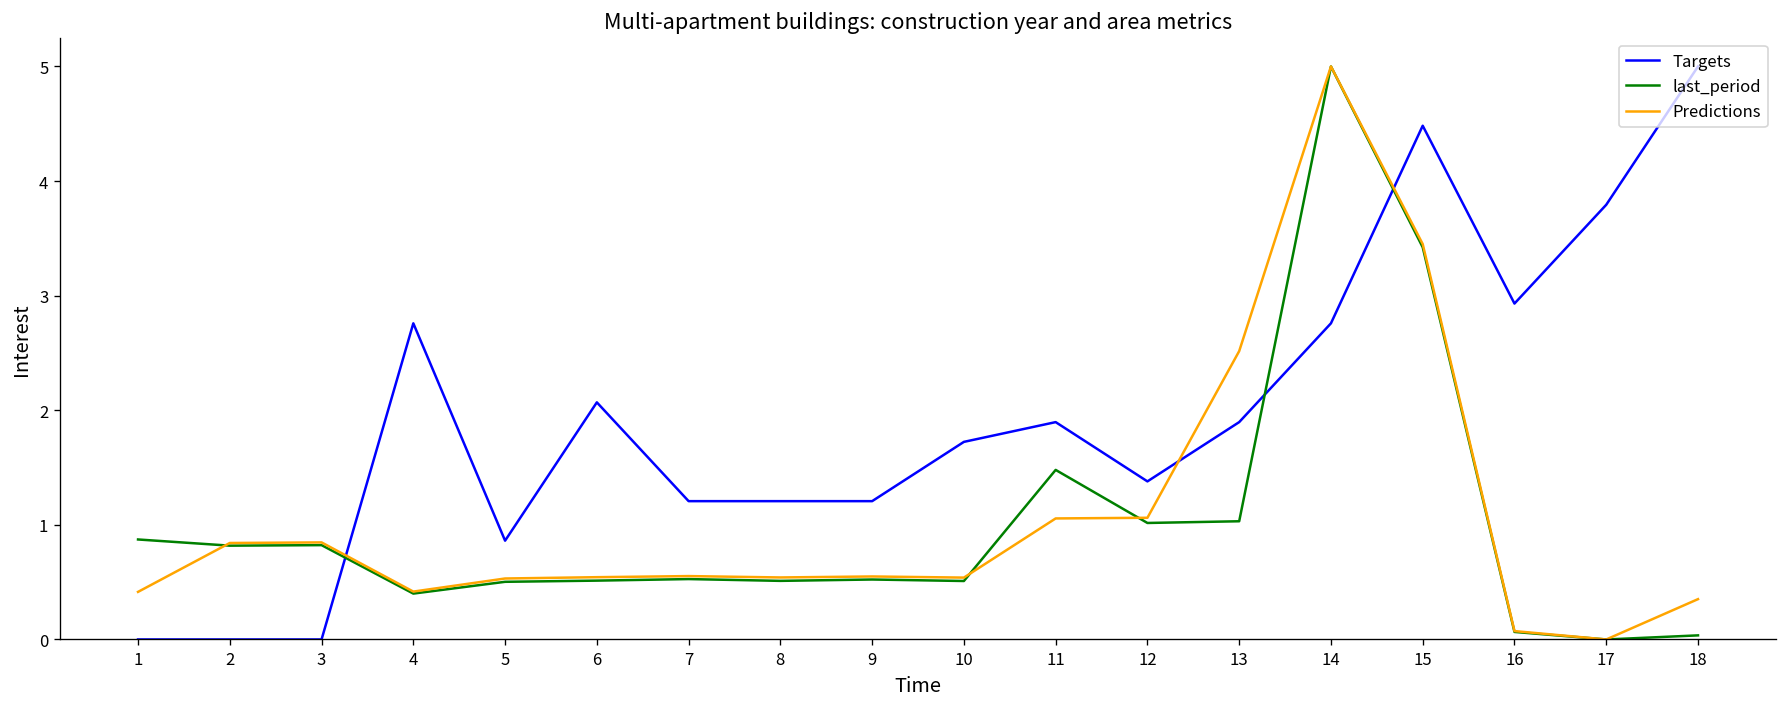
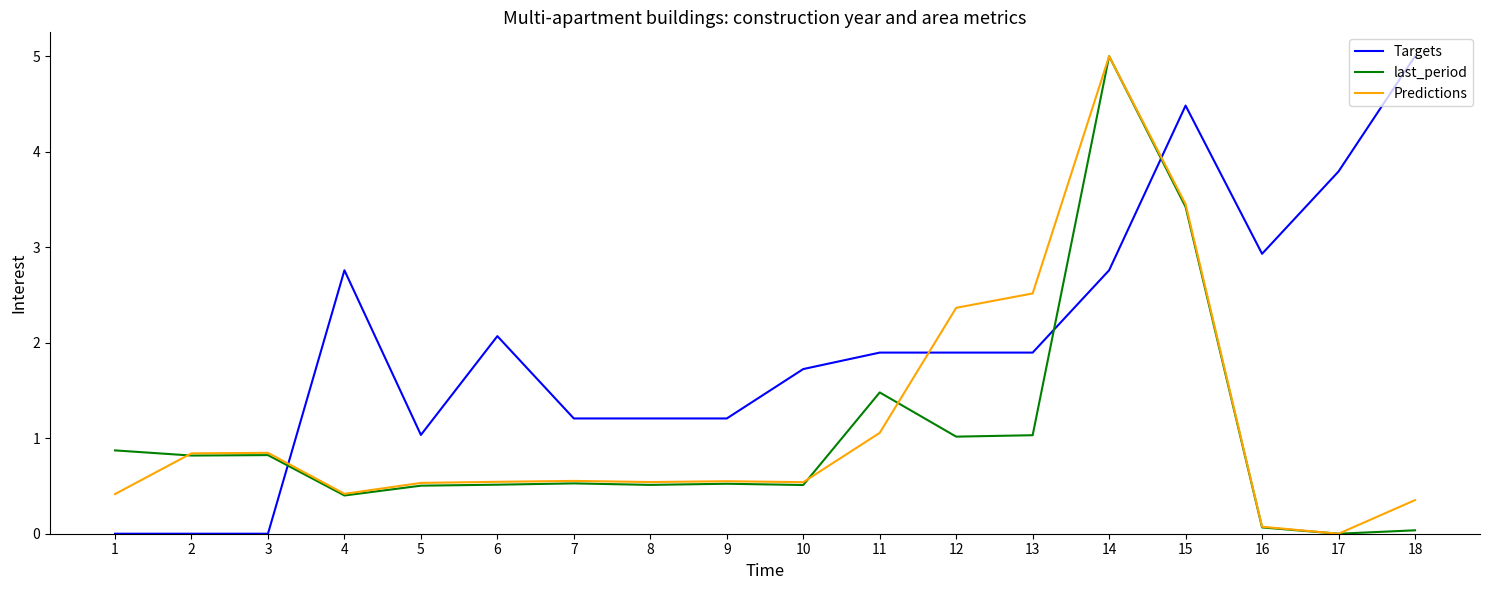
Targets, 5: 0.9 -> 1.0
Targets, 12: 1.4 -> 1.9
Predictions, 12: 1.1 -> 2.4
